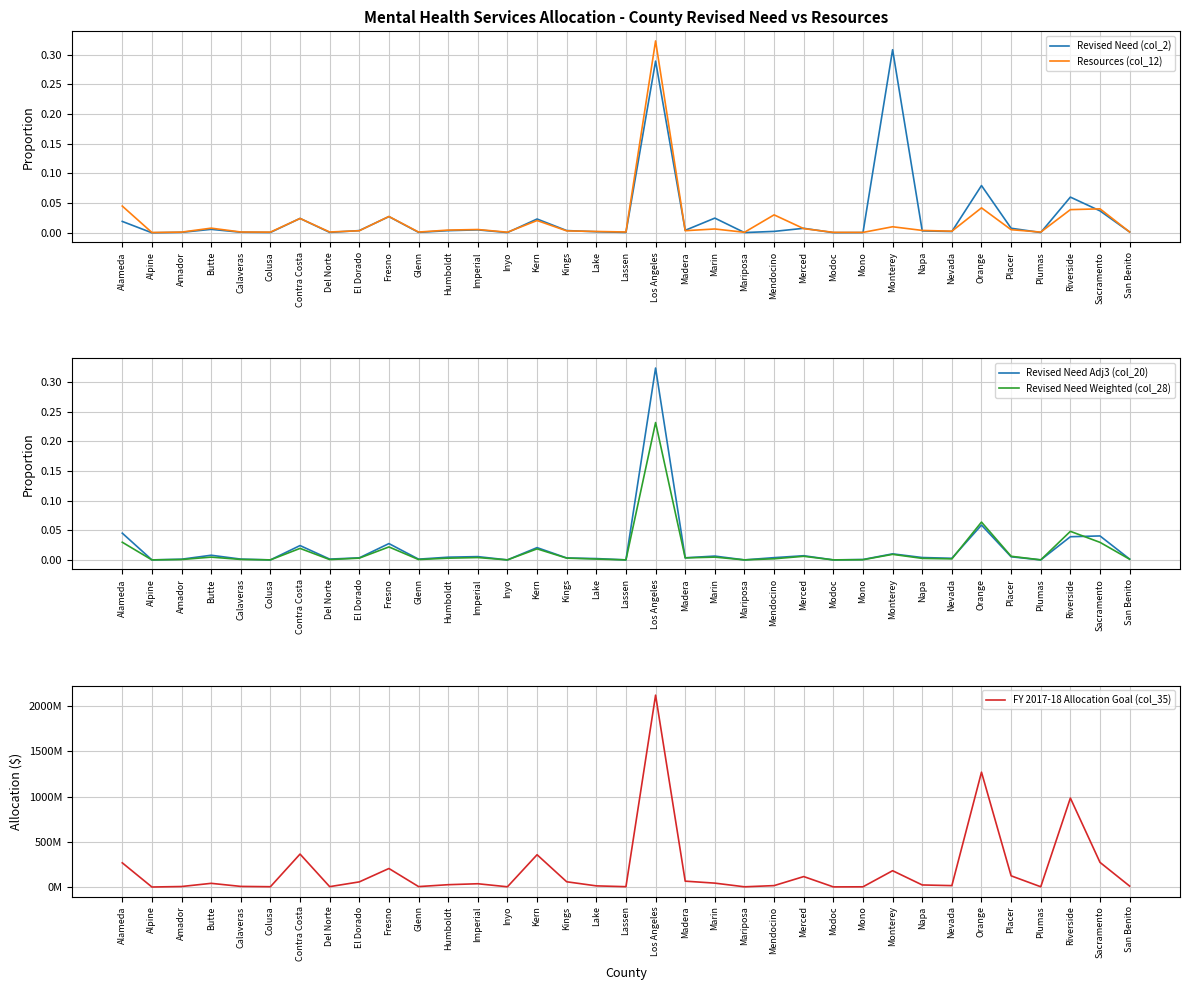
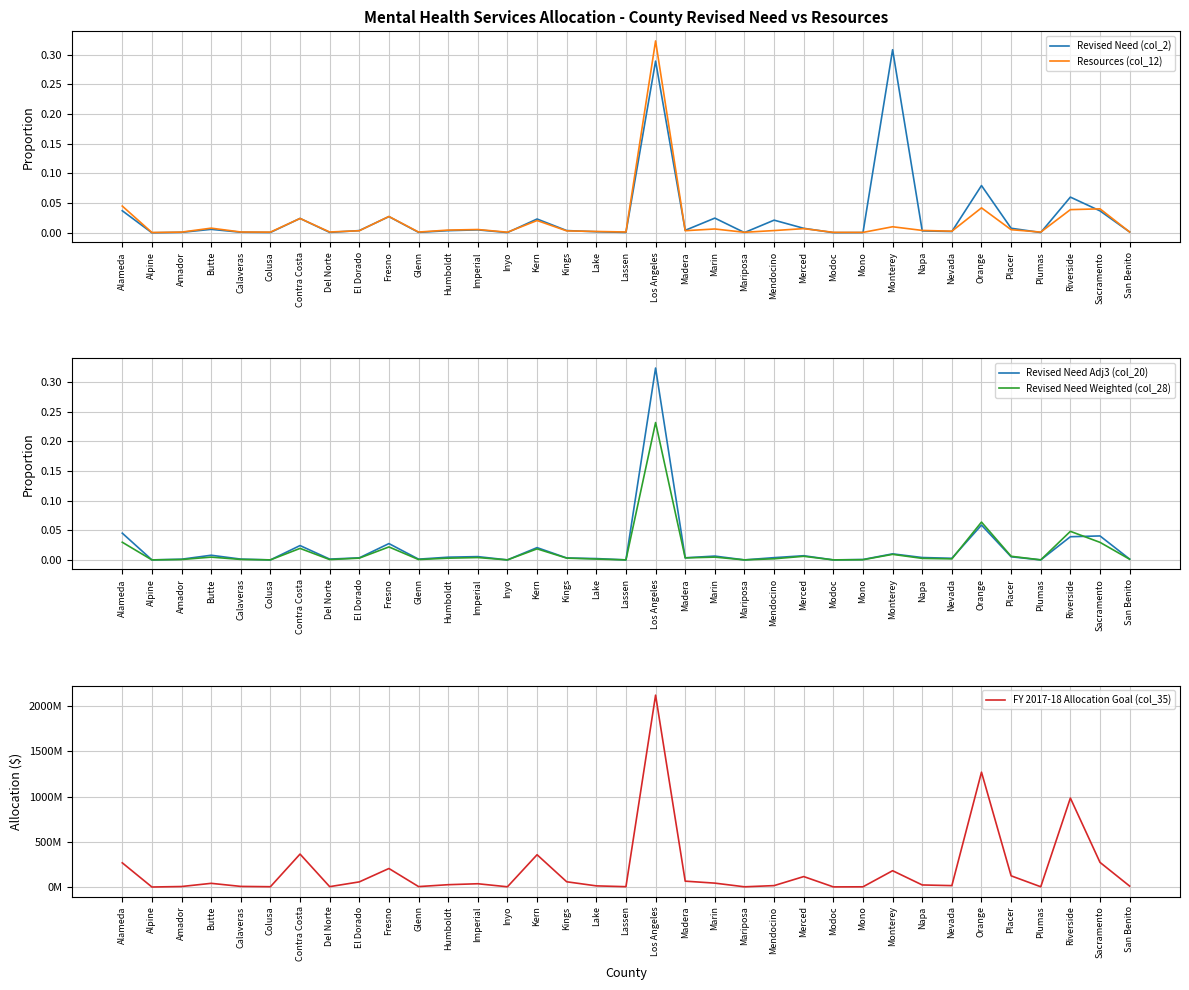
Mental Health Services Allocation - County Revised Need vs Resources, Revised Need (col_2), Alameda: 0.02 -> 0.04
Mental Health Services Allocation - County Revised Need vs Resources, Revised Need (col_2), Mendocino: 0.00 -> 0.02
Mental Health Services Allocation - County Revised Need vs Resources, Resources (col_12), Mendocino: 0.03 -> 0.00
